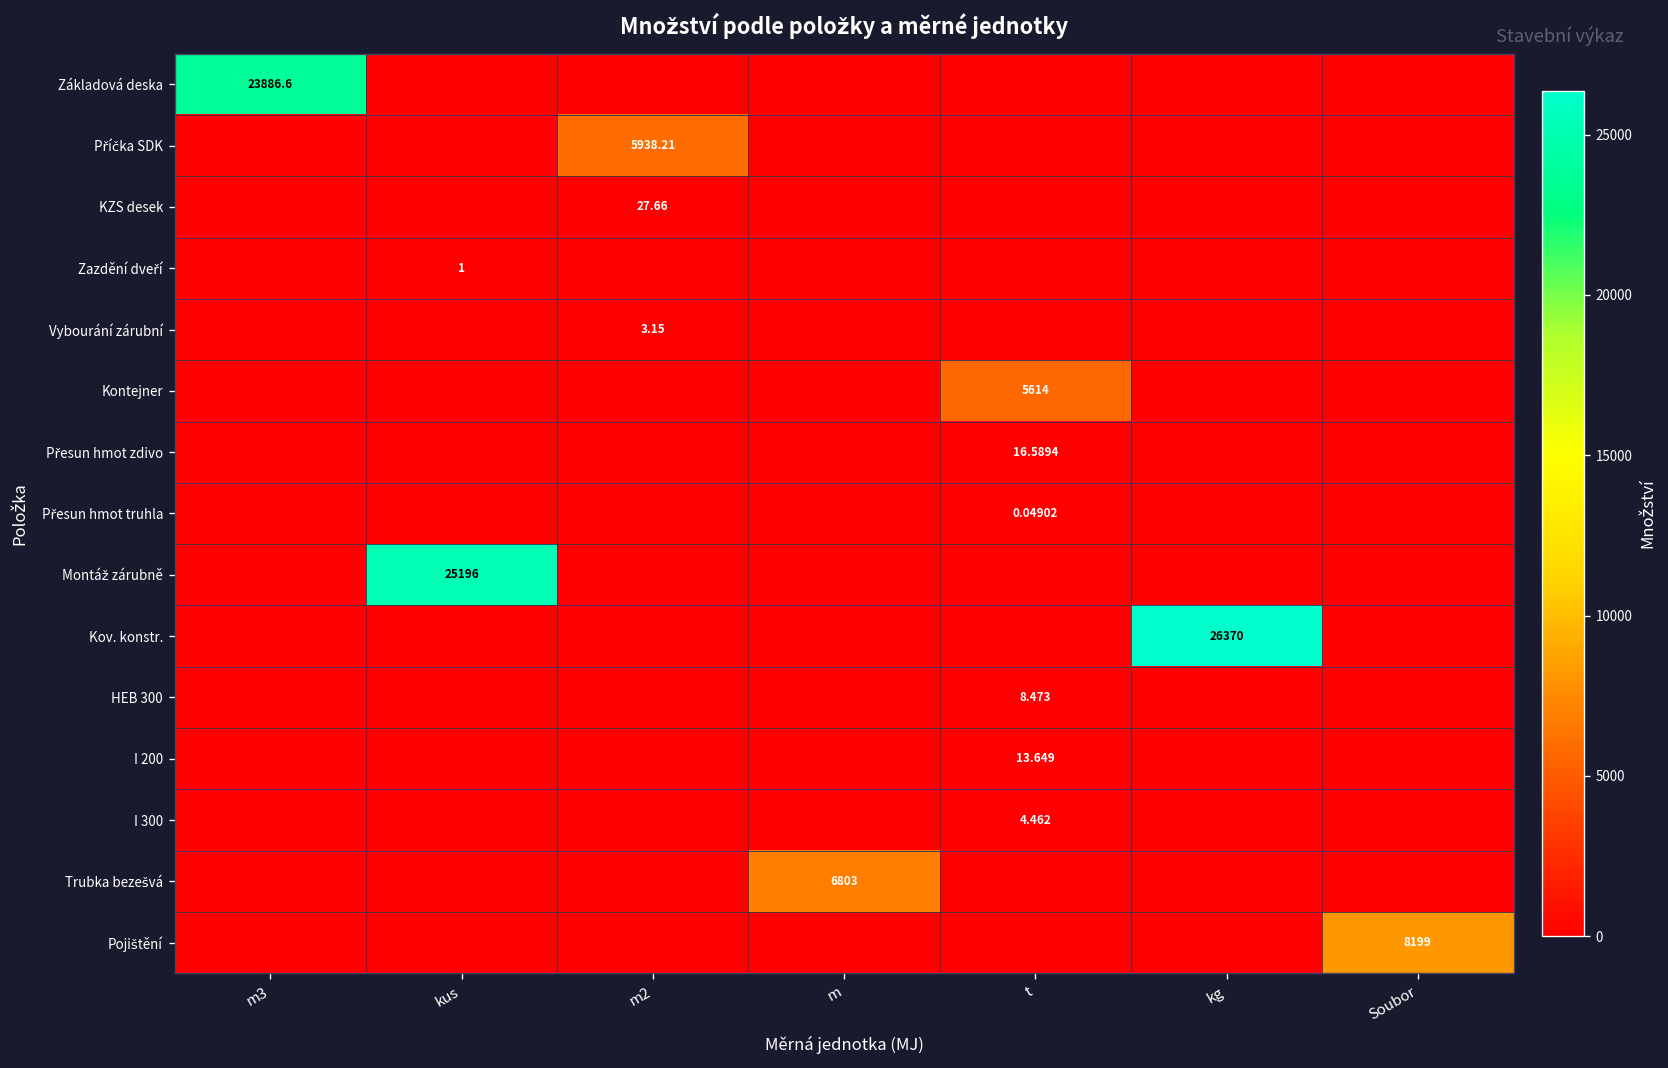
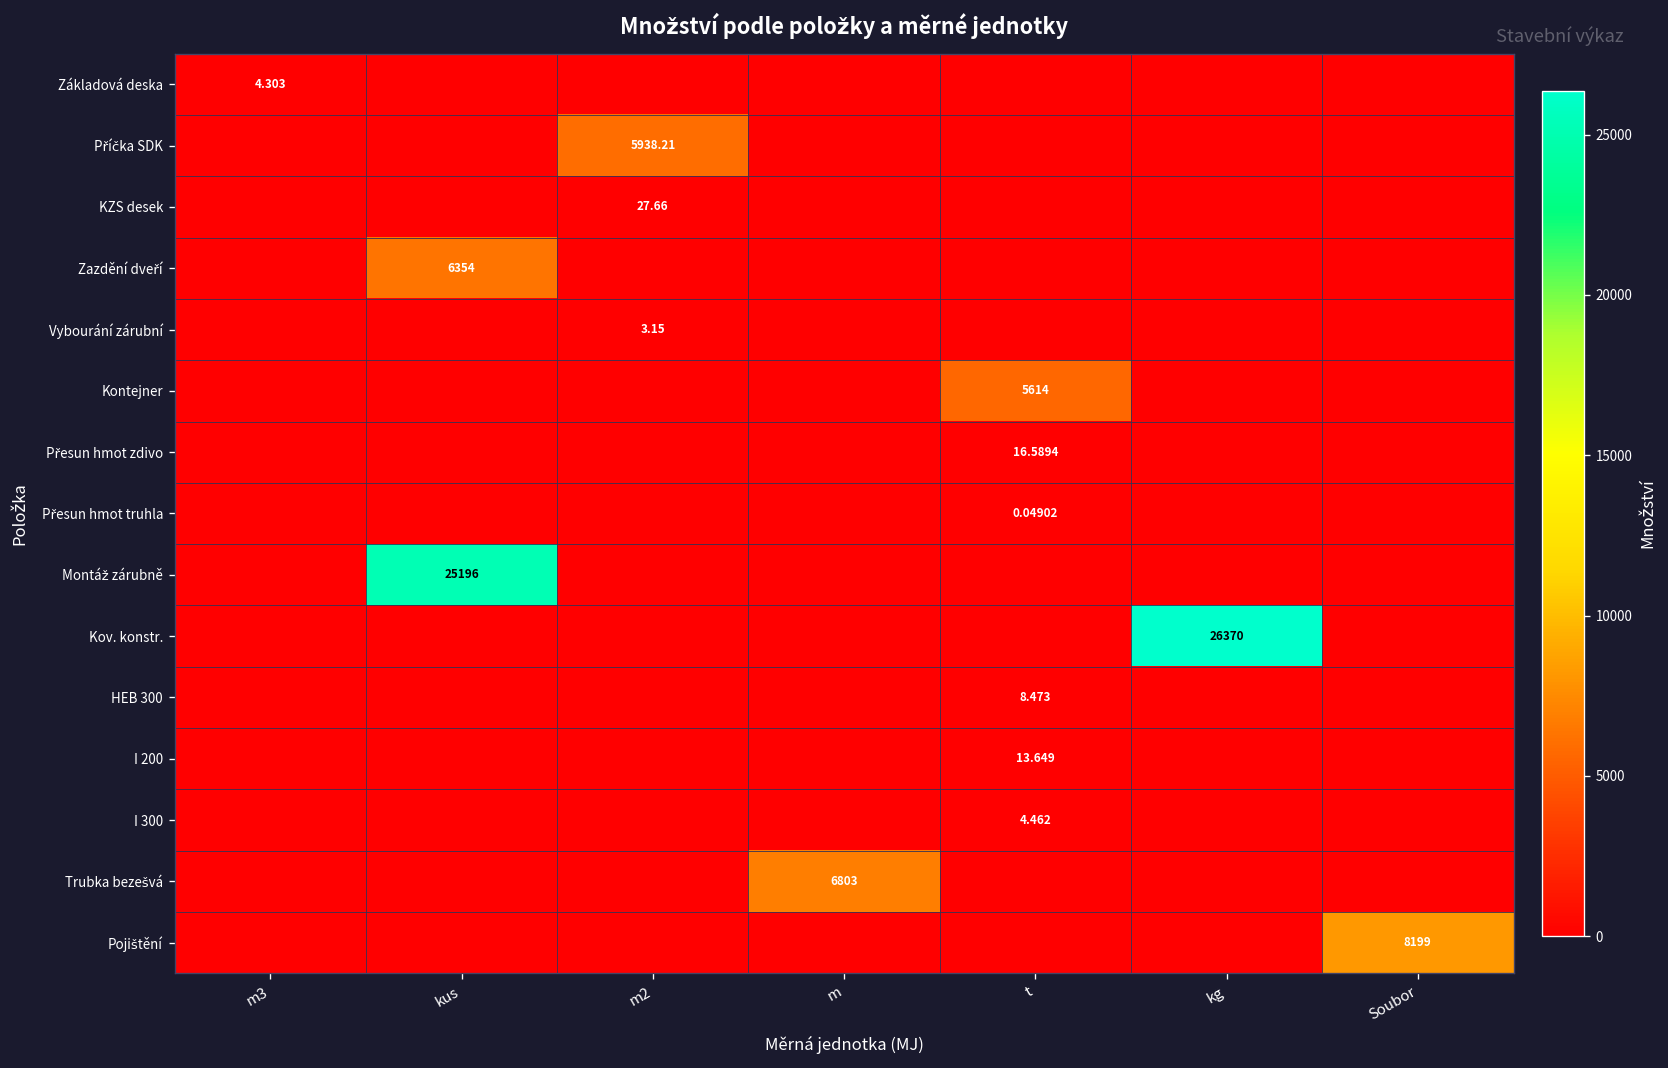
Základová deska, m3: 23886.6 -> 4.303
Zazdění dveří, kus: 1 -> 6354
